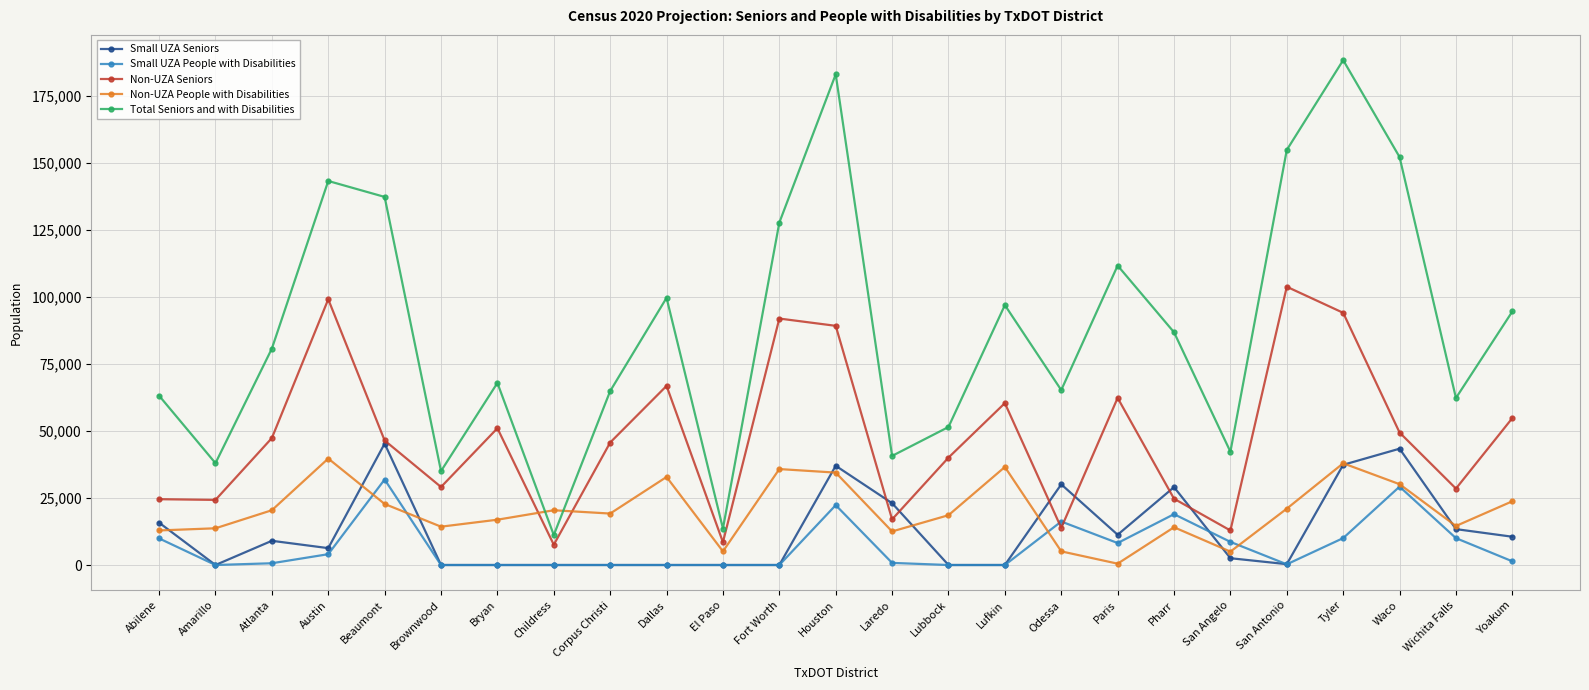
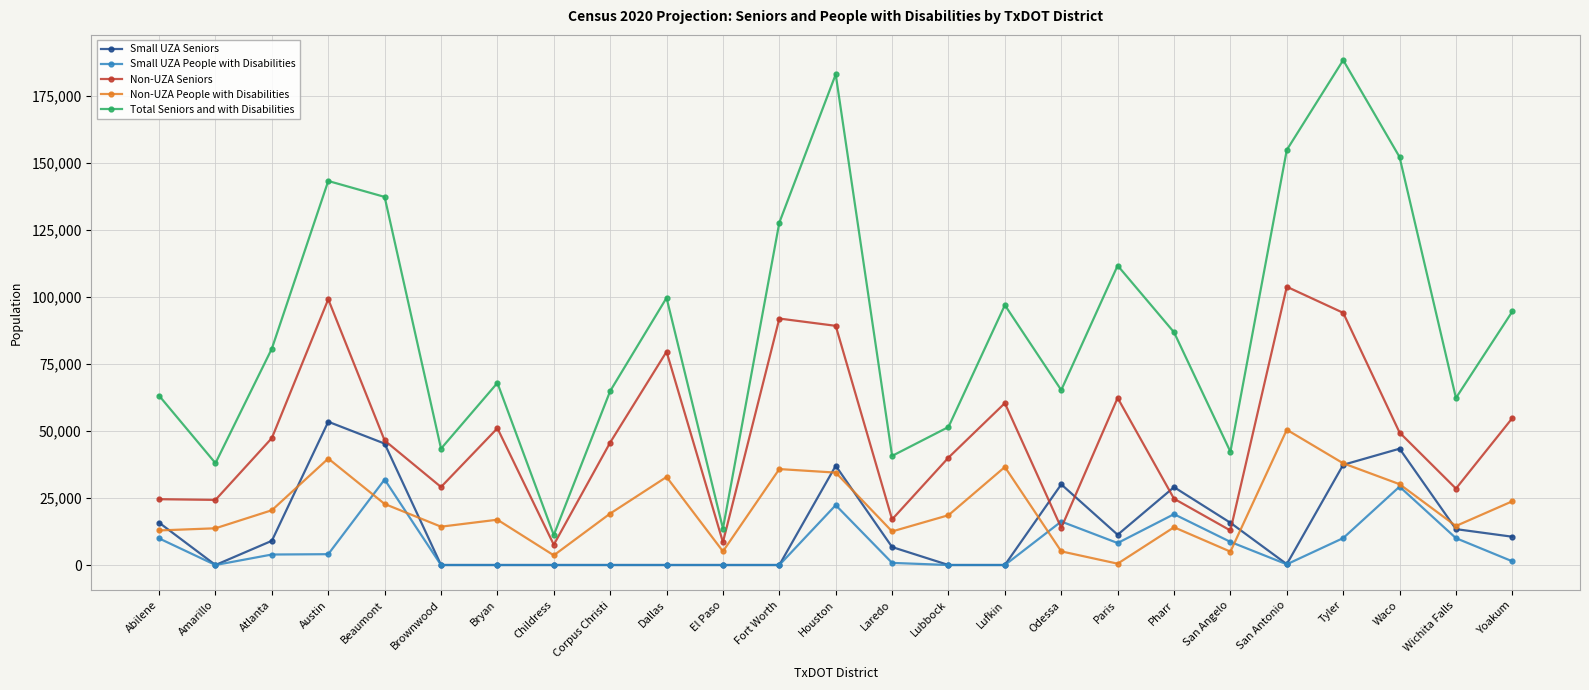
Small UZA People with Disabilities, Atlanta: 1,000 -> 4,000
Small UZA Seniors, Austin: 6,000 -> 53,000
Total Seniors and with Disabilities, Brownwood: 35,000 -> 43,000
Non-UZA People with Disabilities, Childress: 20,000 -> 4,000
Non-UZA Seniors, Dallas: 67,000 -> 80,000
Small UZA Seniors, Laredo: 23,000 -> 7,000
Small UZA Seniors, San Angelo: 3,000 -> 16,000
Non-UZA People with Disabilities, San Antonio: 21,000 -> 50,000
